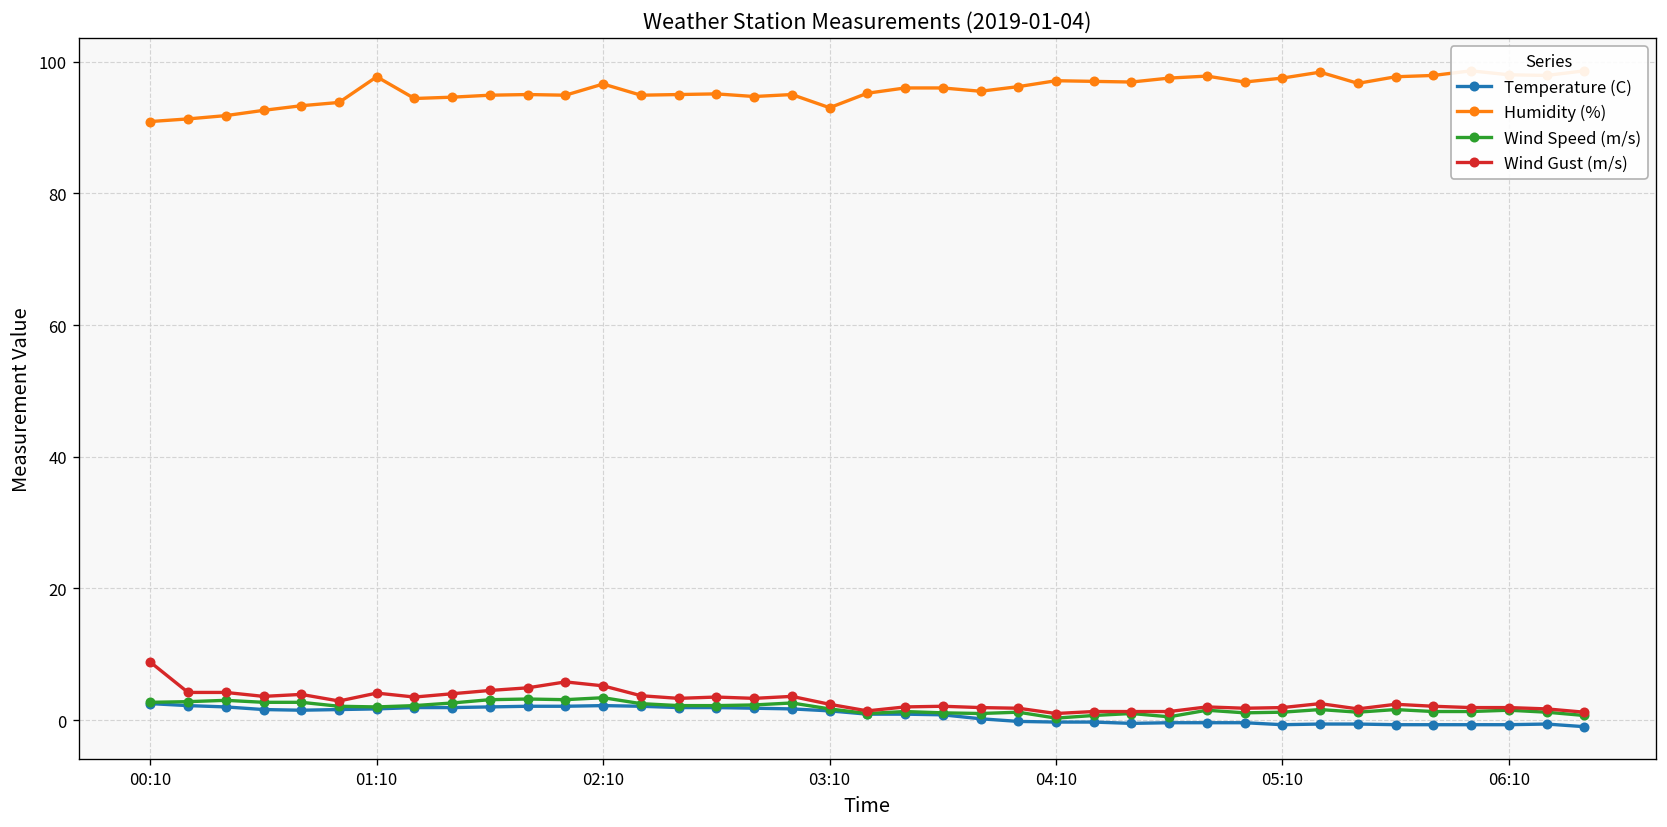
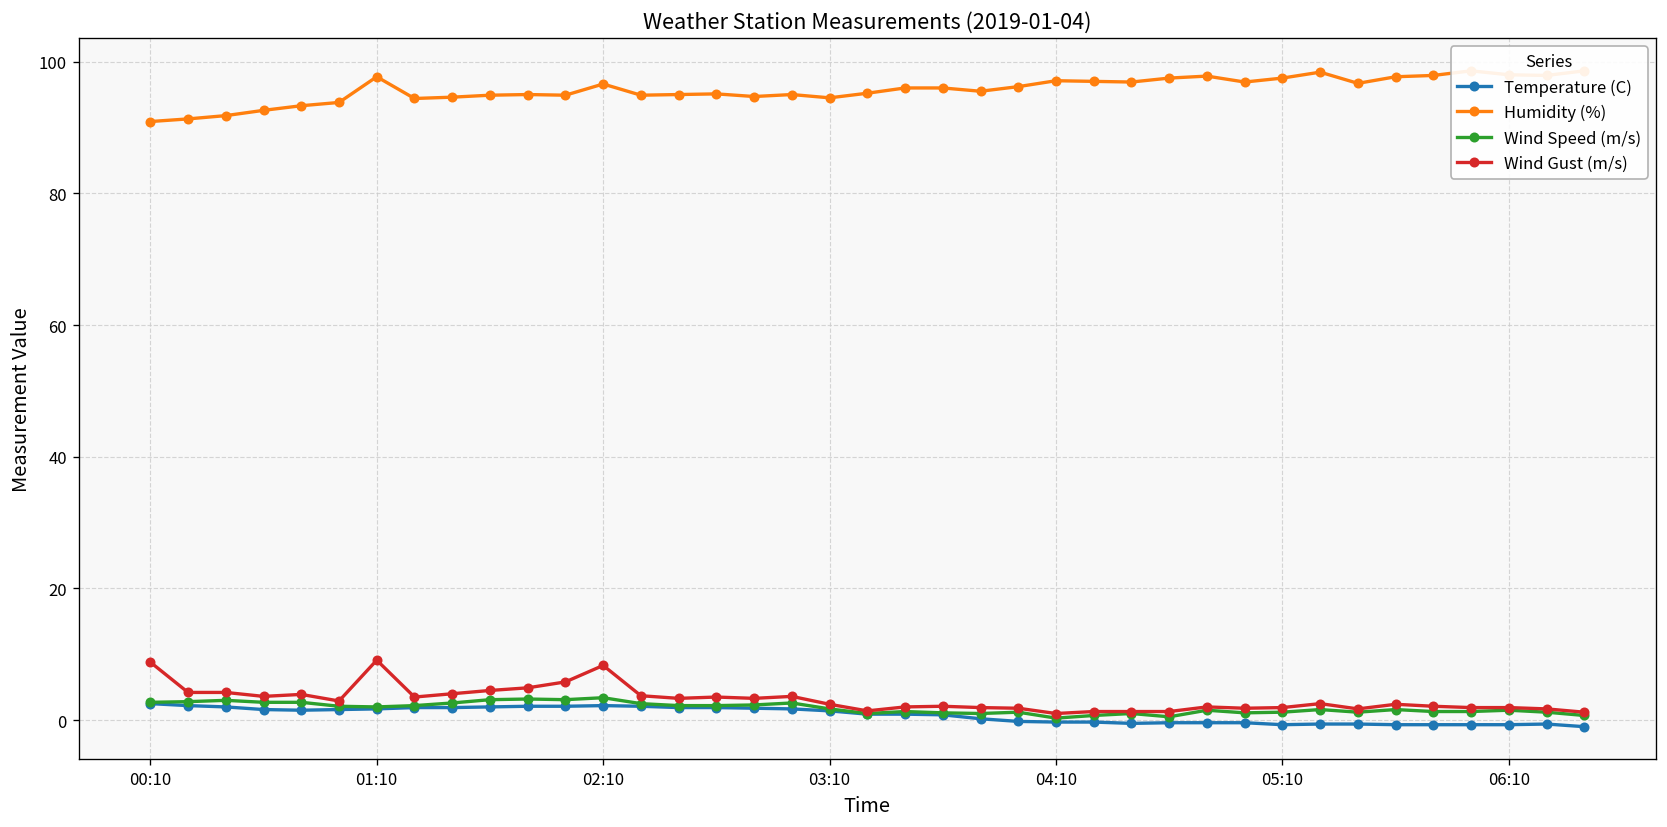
Wind Gust (m/s), 01:10: 4 -> 9
Wind Gust (m/s), 02:10: 5 -> 8
Humidity (%), 03:10: 93 -> 95
